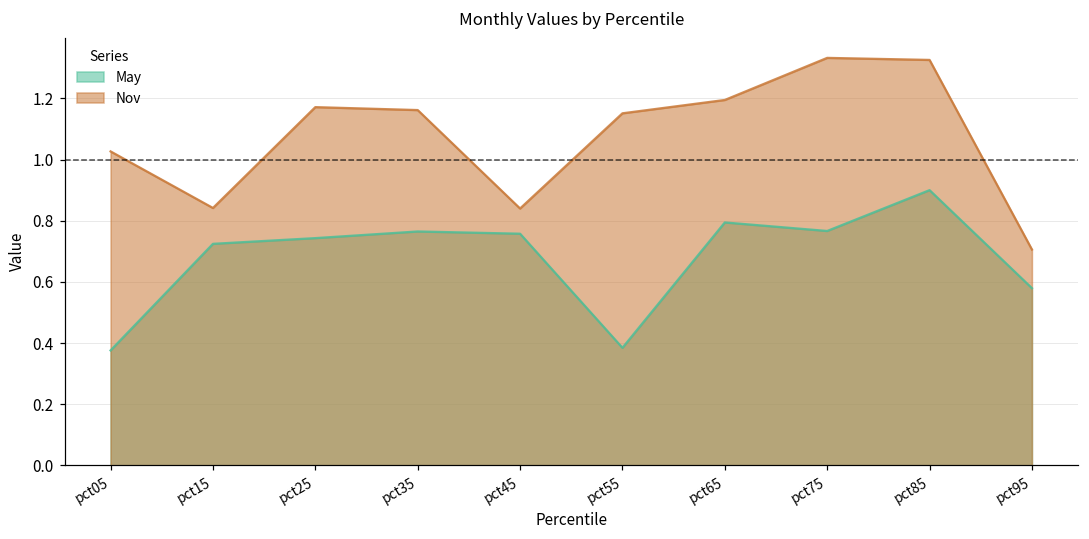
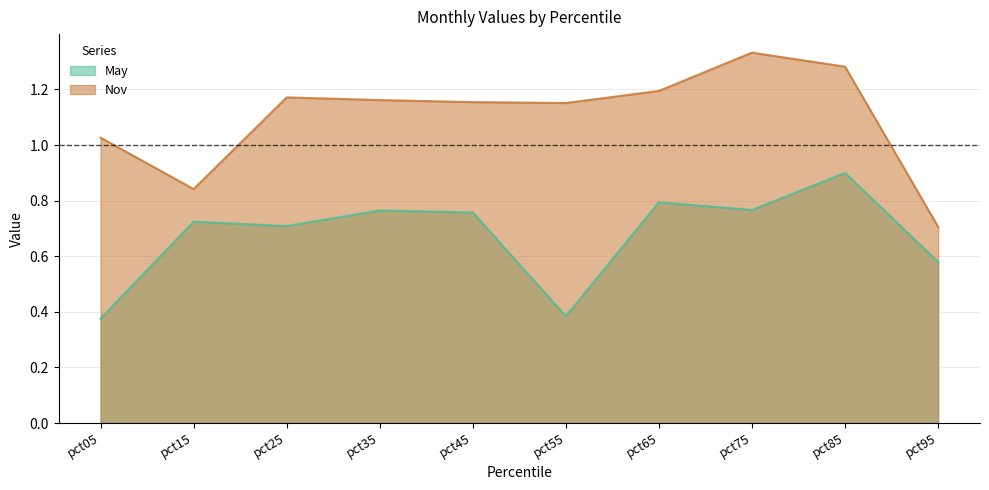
May, pct25: 0.74 -> 0.71
Nov, pct45: 0.84 -> 1.15
Nov, pct85: 1.33 -> 1.28
